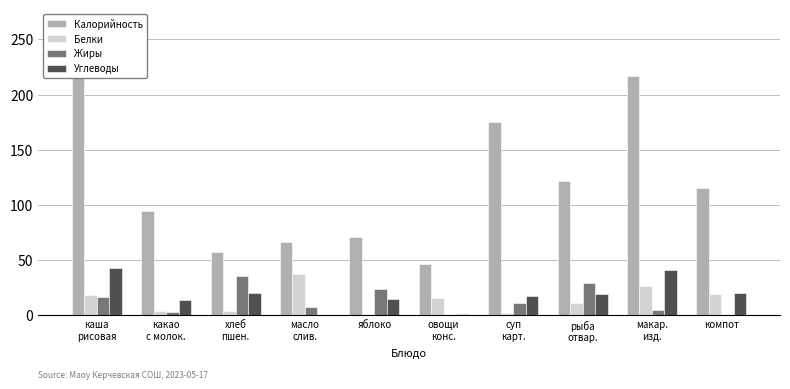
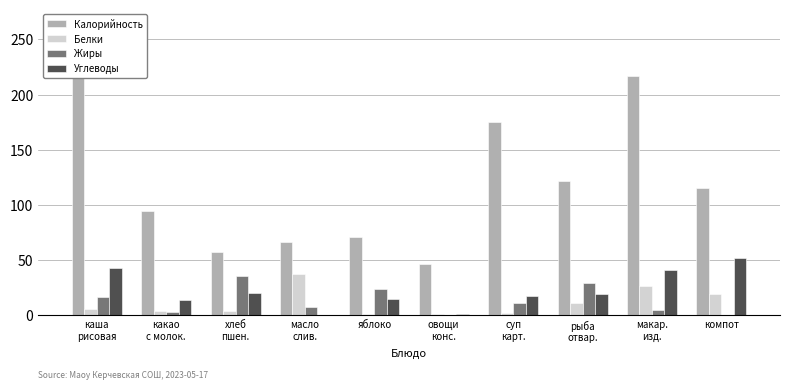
Белки, каша рисовая: 18 -> 6
Белки, овощи конс.: 16 -> 0
Углеводы, компот: 20 -> 52
